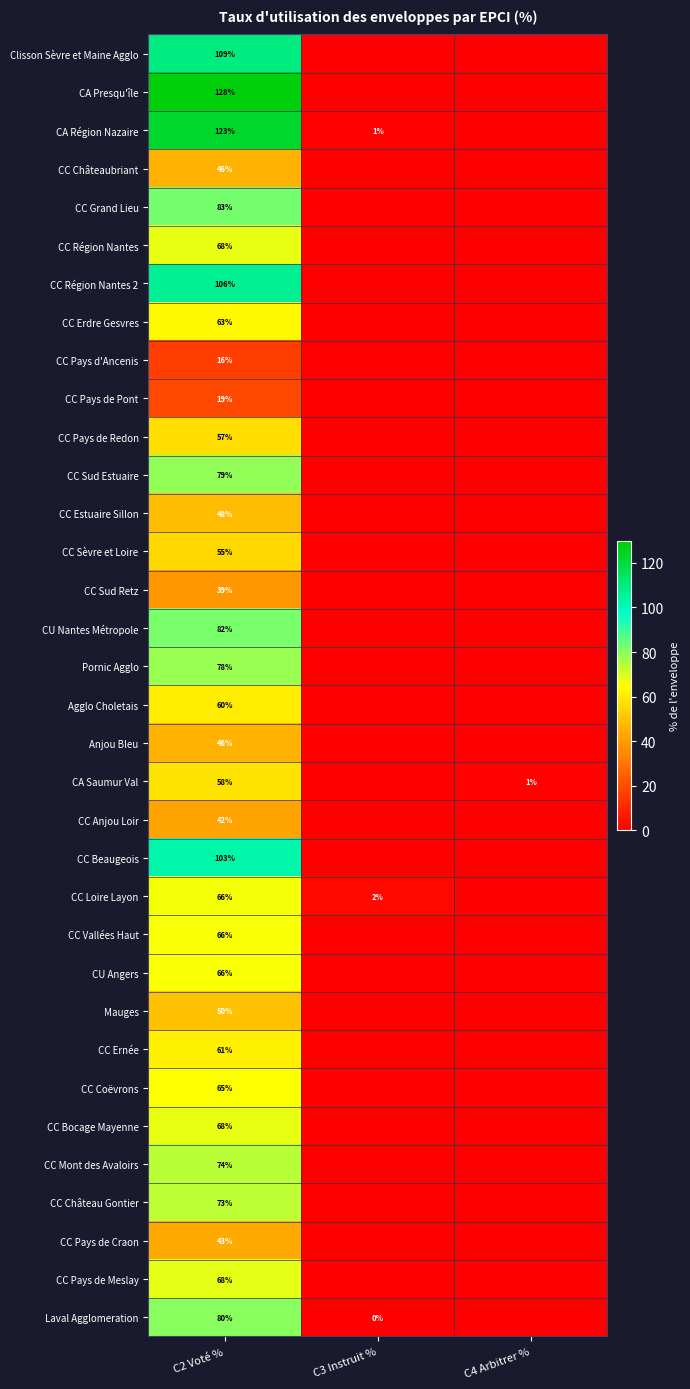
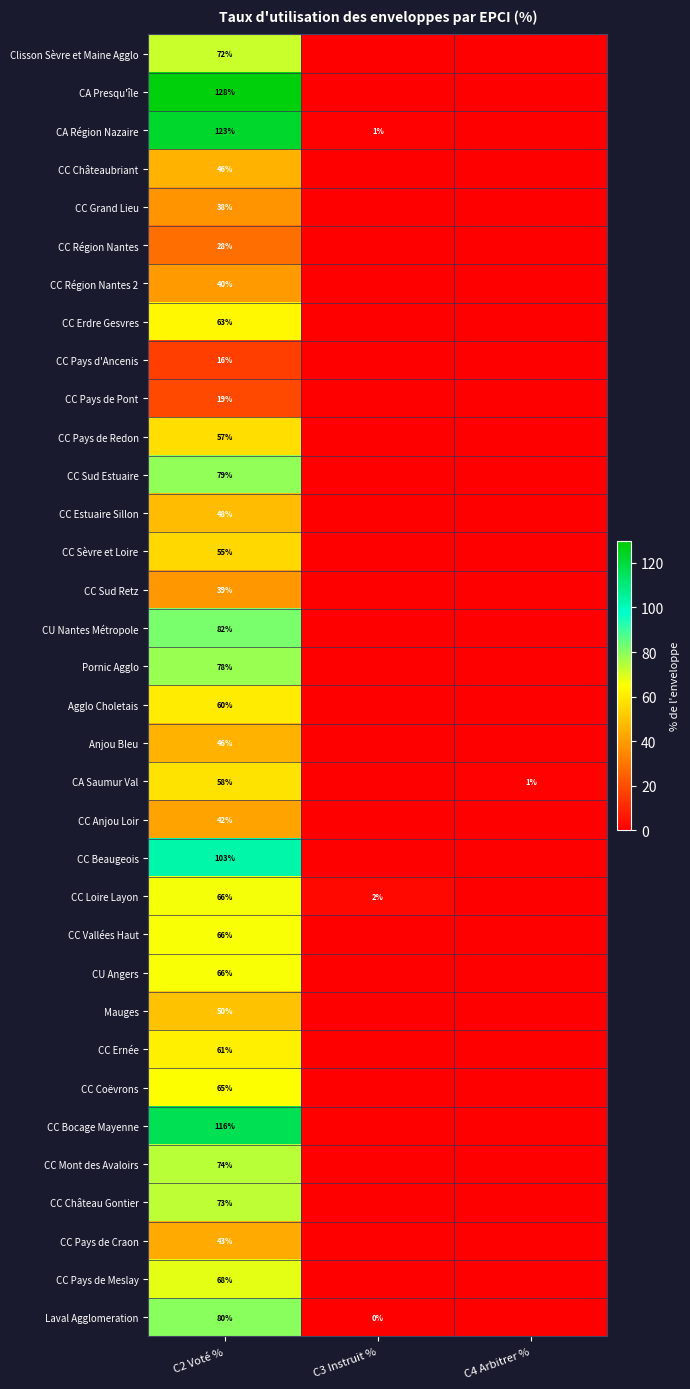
Clisson Sèvre et Maine Agglo, C2 Voté %: 109% -> 72%
CC Grand Lieu, C2 Voté %: 83% -> 38%
CC Région Nantes, C2 Voté %: 68% -> 28%
CC Région Nantes 2, C2 Voté %: 106% -> 40%
CC Bocage Mayenne, C2 Voté %: 68% -> 116%
